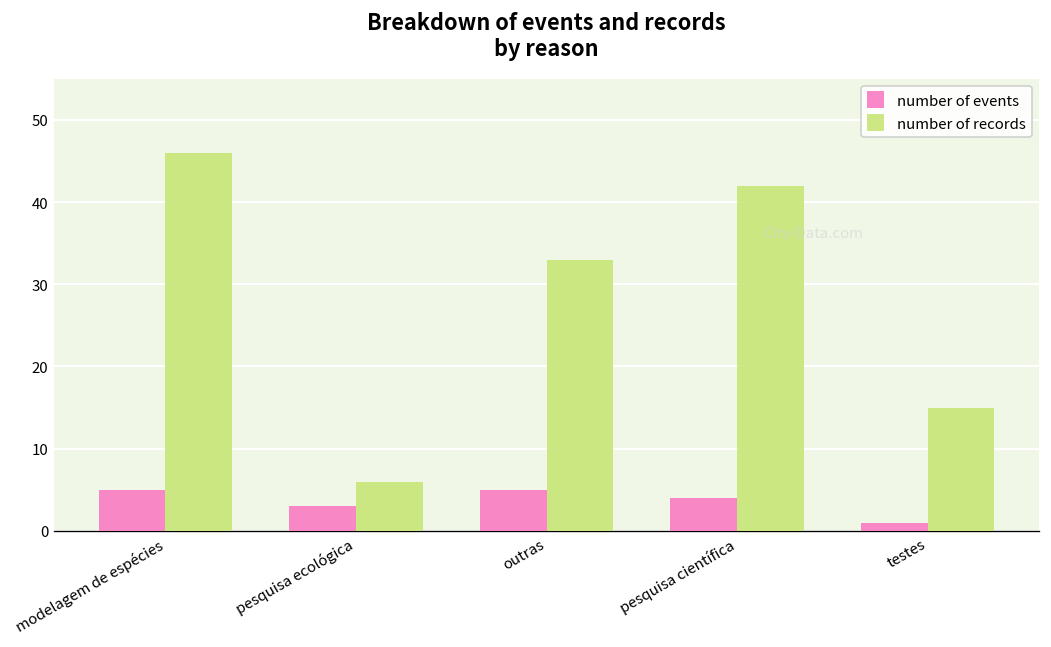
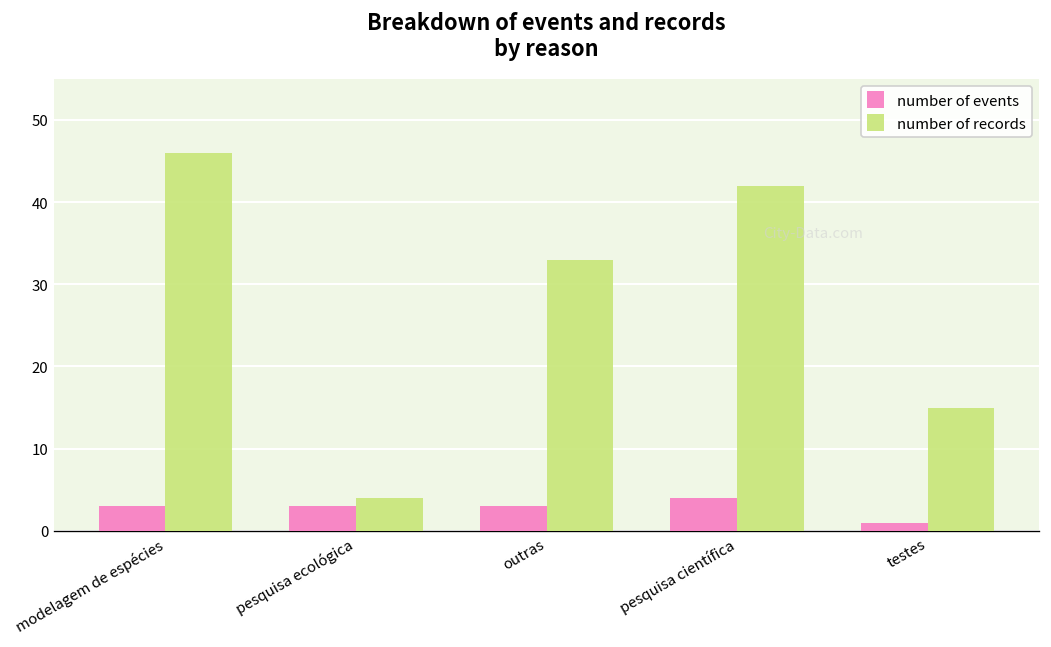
number of events, modelagem de espécies: 5 -> 3
number of records, pesquisa ecológica: 6 -> 4
number of events, outras: 5 -> 3
